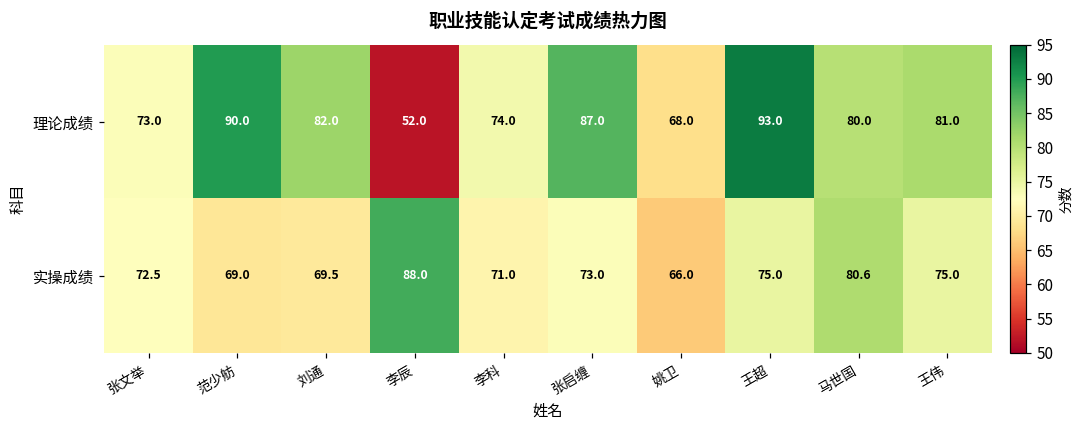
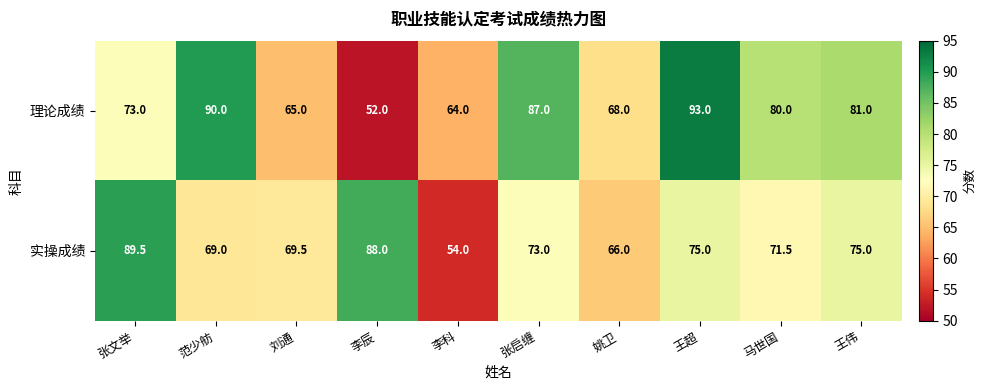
理论成绩, 刘通: 82.0 -> 65.0
理论成绩, 李科: 74.0 -> 64.0
实操成绩, 张文举: 72.5 -> 89.5
实操成绩, 李科: 71.0 -> 54.0
实操成绩, 马世国: 80.6 -> 71.5
